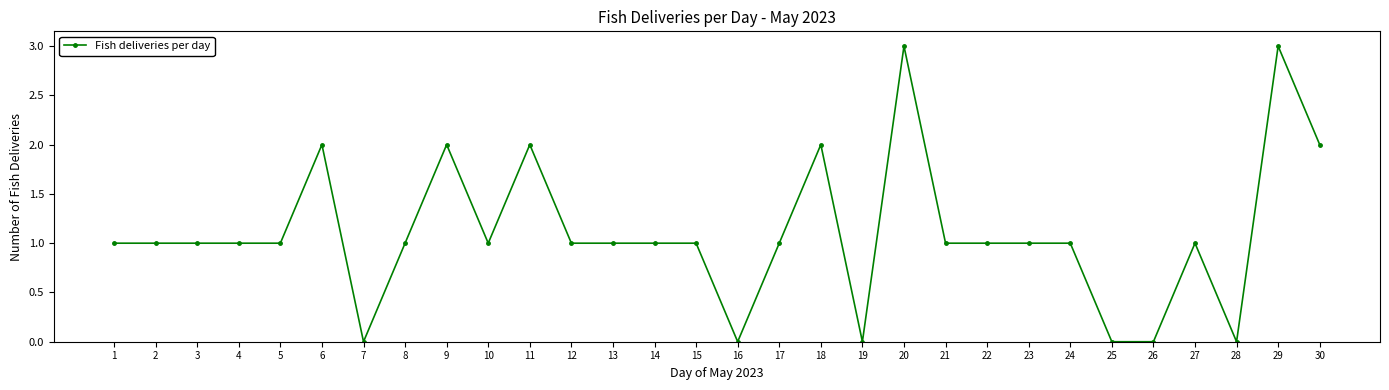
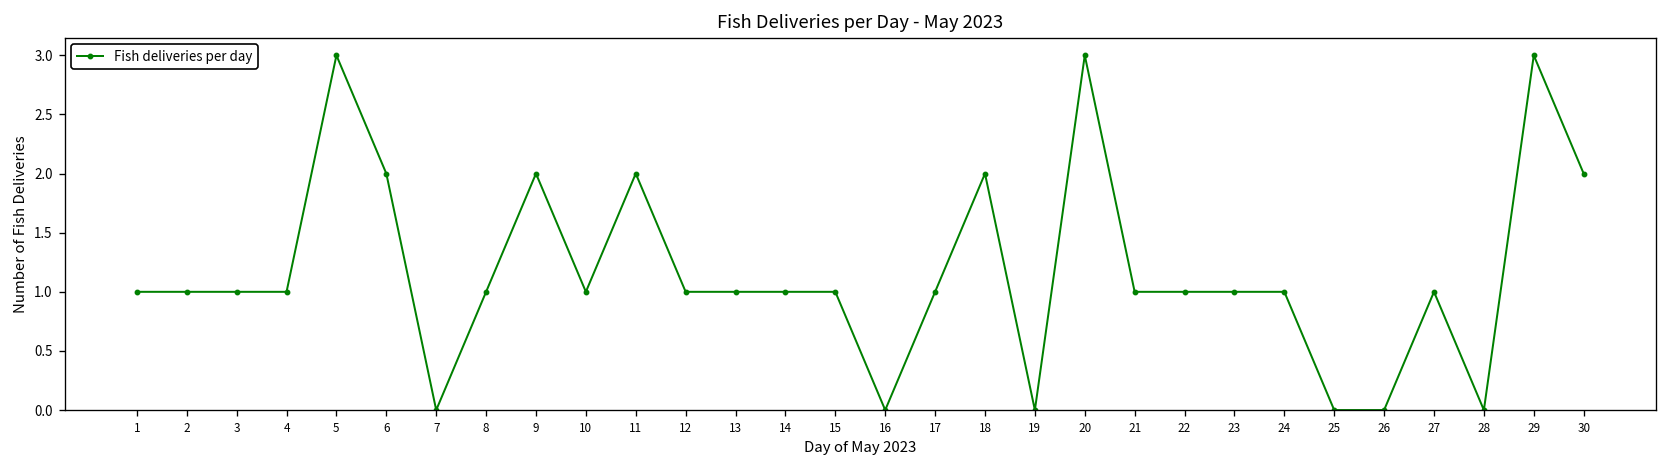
5: 1 -> 3
